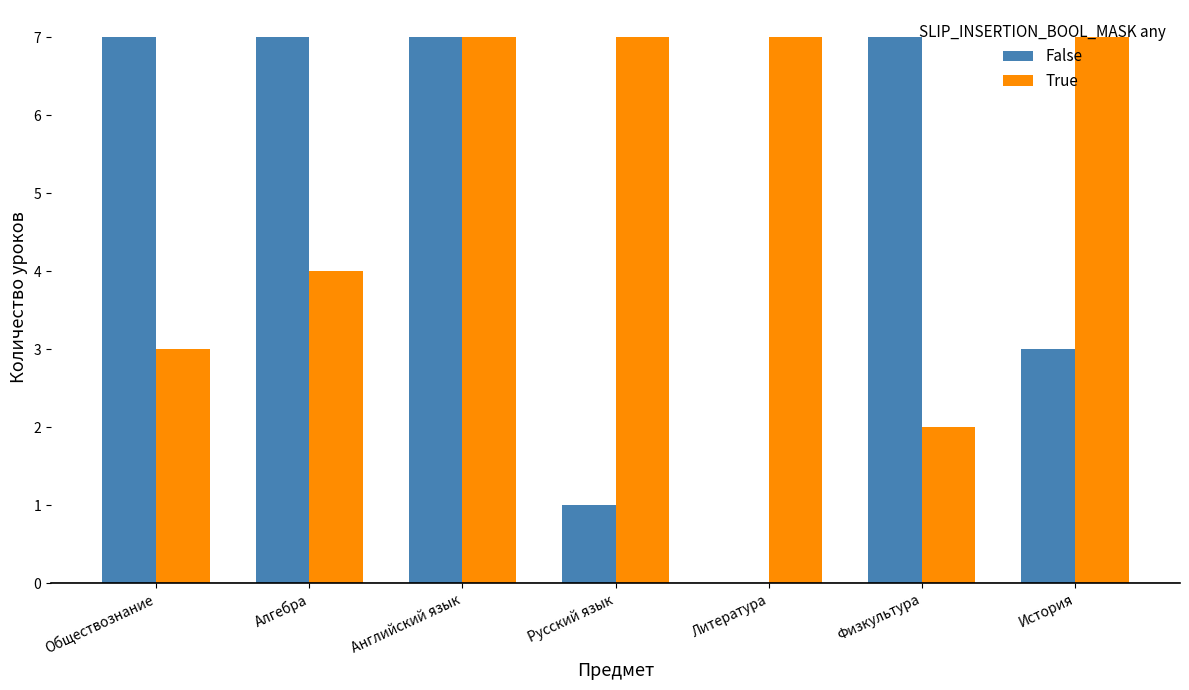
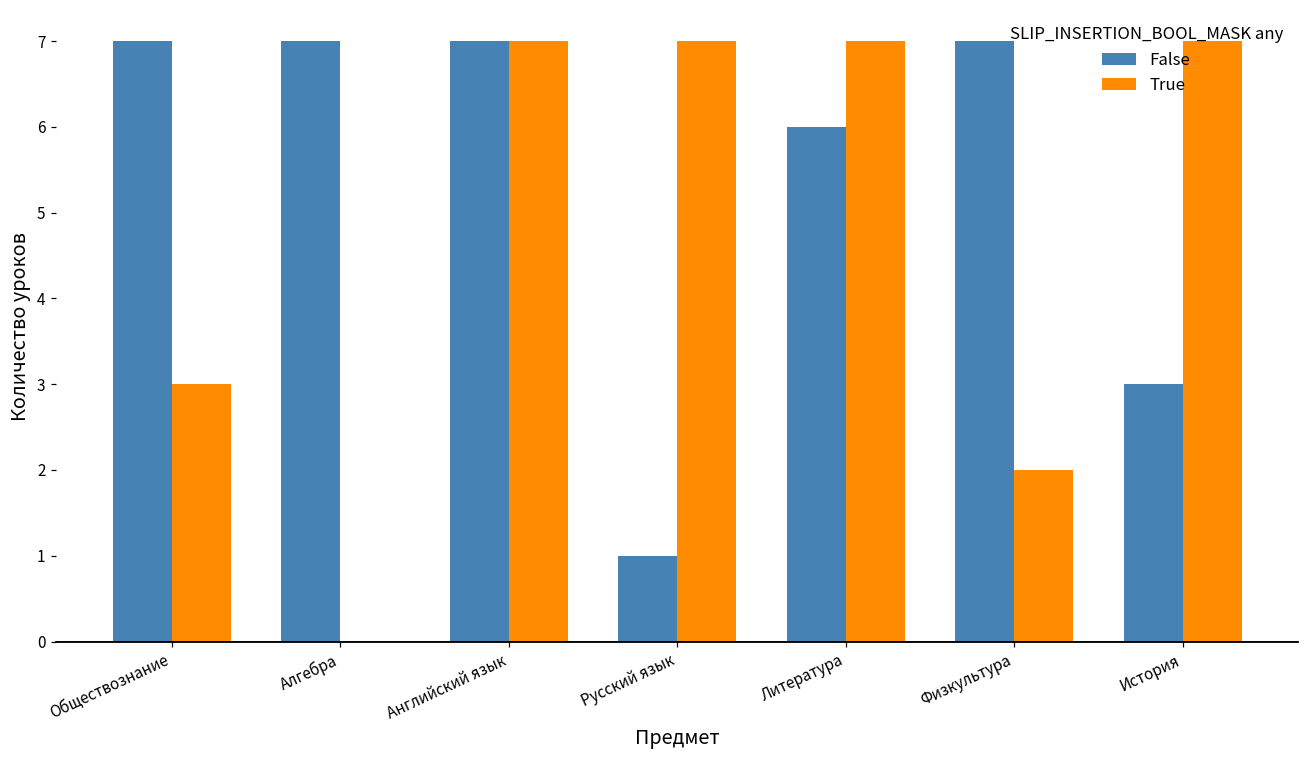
True, Алгебра: 4 -> 0
False, Литература: 0 -> 6
